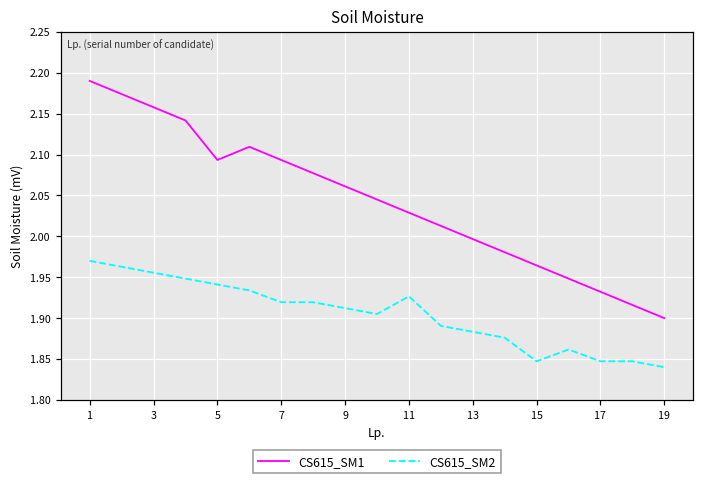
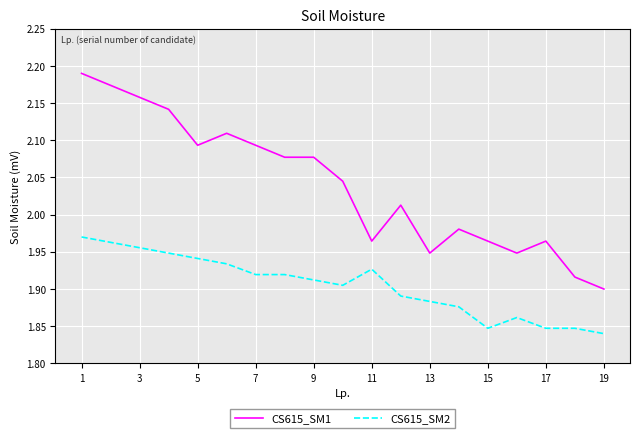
CS615_SM1, 9: 2.06 -> 2.08
CS615_SM1, 11: 2.03 -> 1.96
CS615_SM1, 13: 2.00 -> 1.95
CS615_SM1, 17: 1.93 -> 1.96
